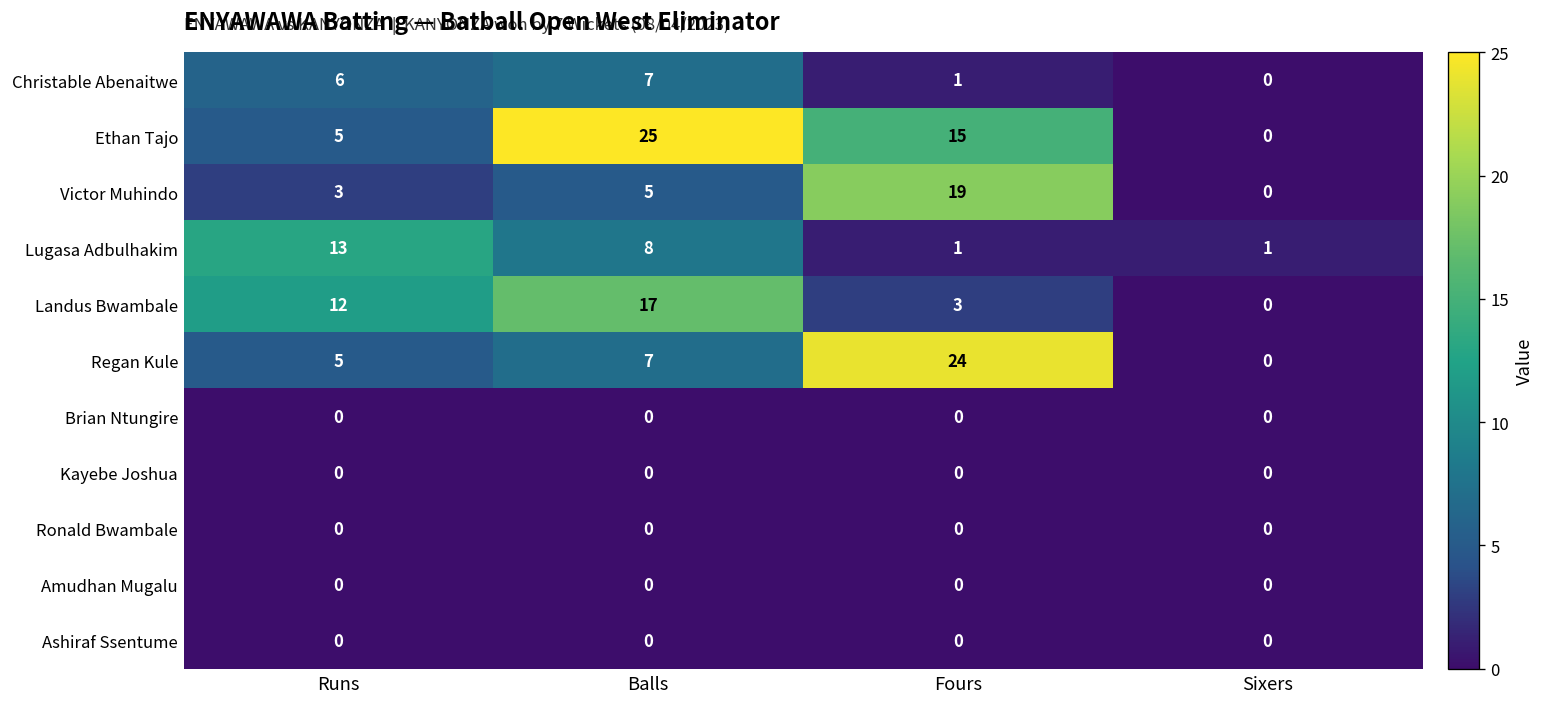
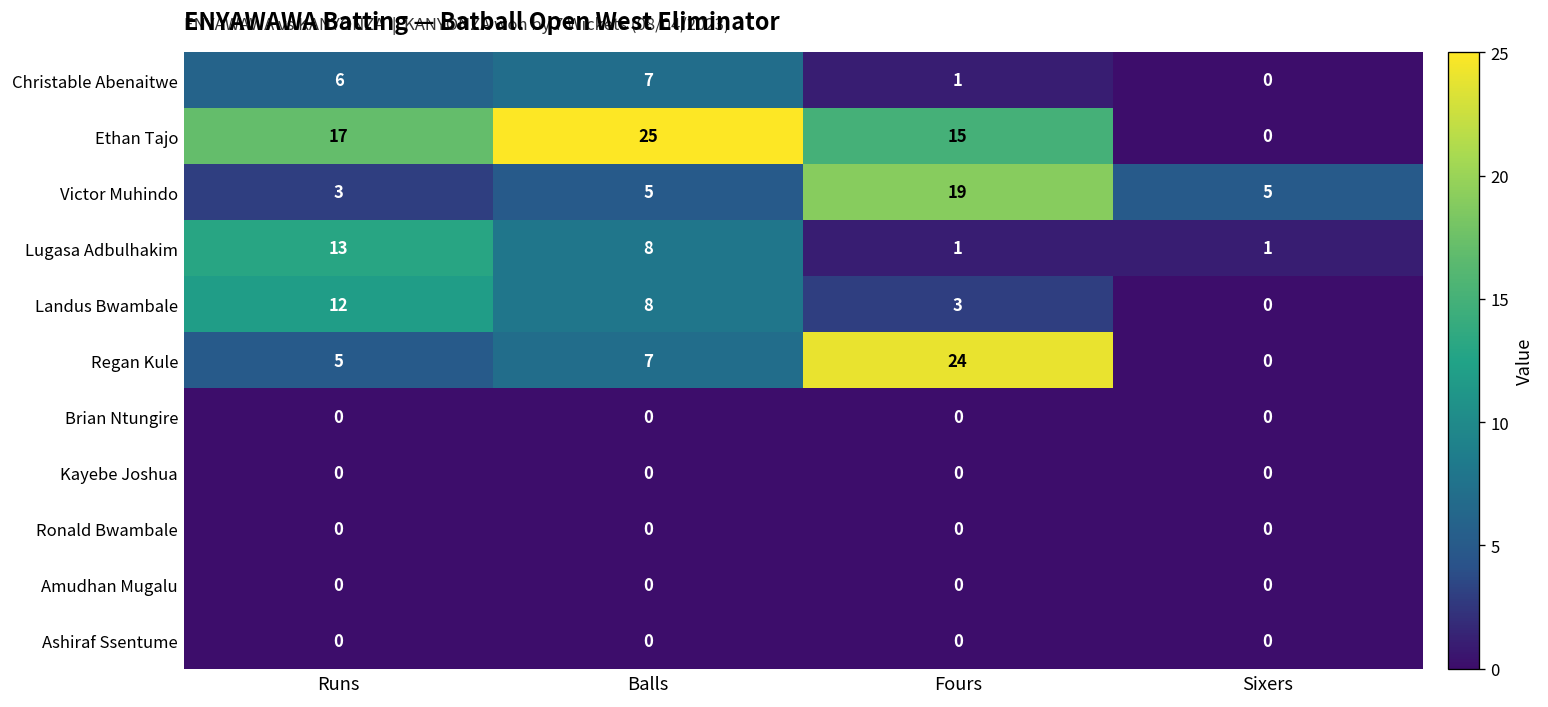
Ethan Tajo, Runs: 5 -> 17
Victor Muhindo, Sixers: 0 -> 5
Landus Bwambale, Balls: 17 -> 8
